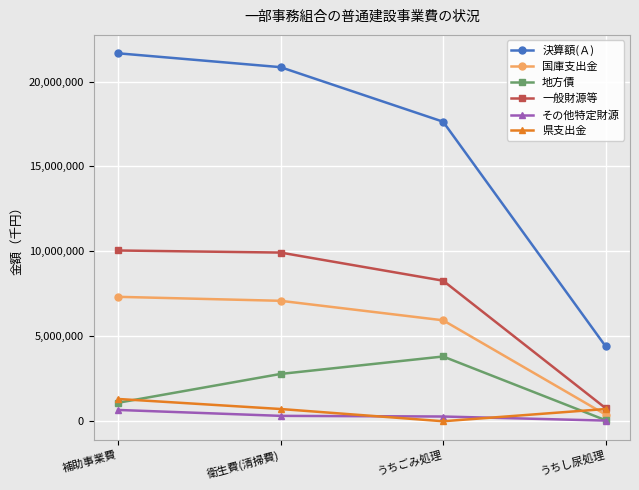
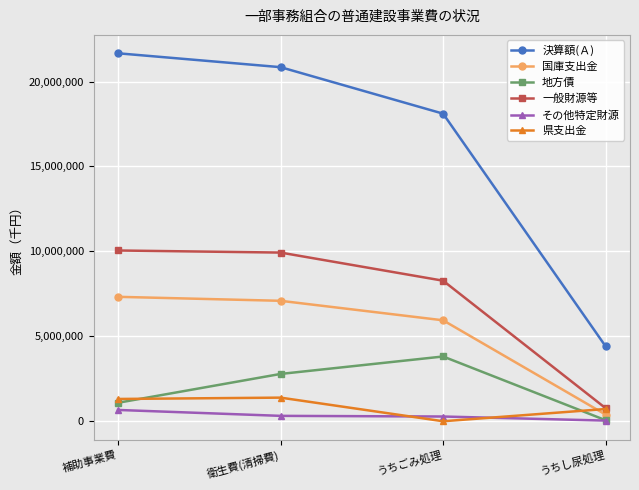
県支出金, 衛生費(清掃費): 700,000 -> 1,400,000
決算額(Ａ), うちごみ処理: 17,600,000 -> 18,100,000
